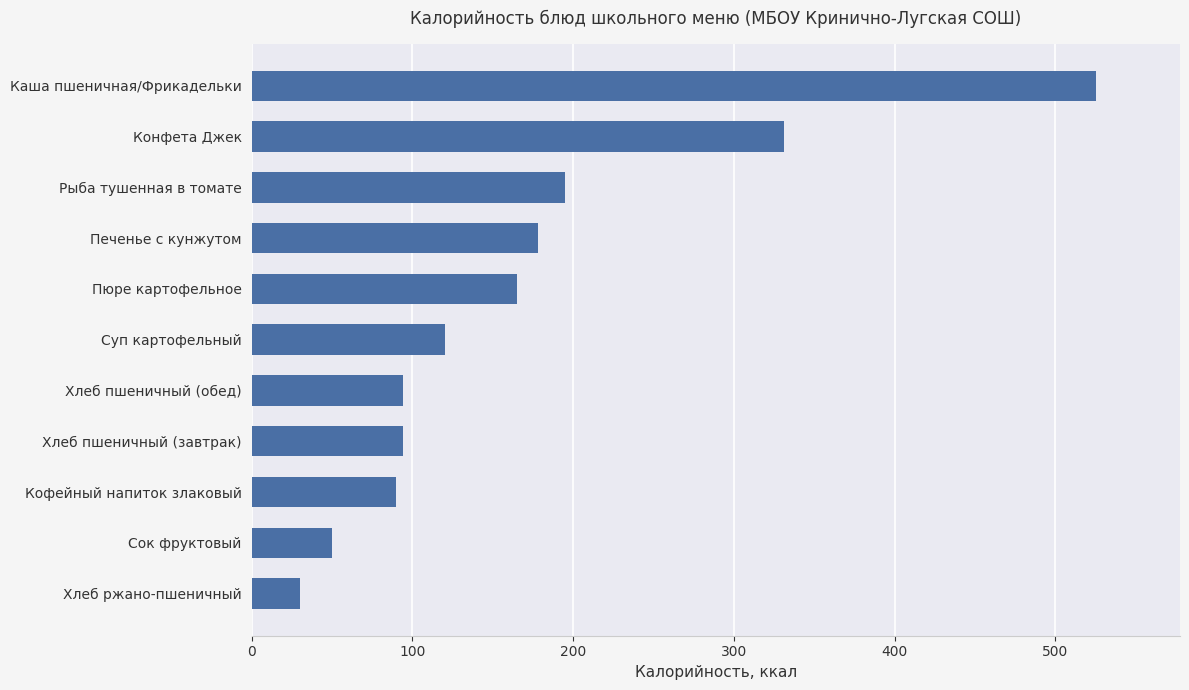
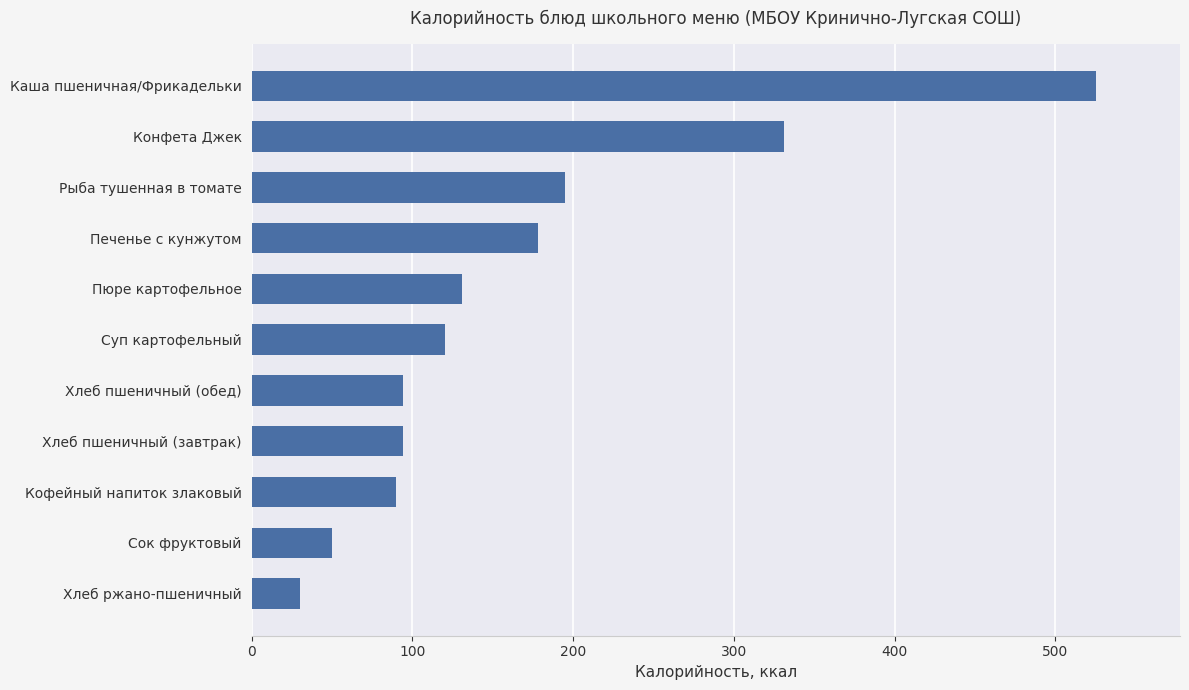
Пюре картофельное: 165 -> 131
